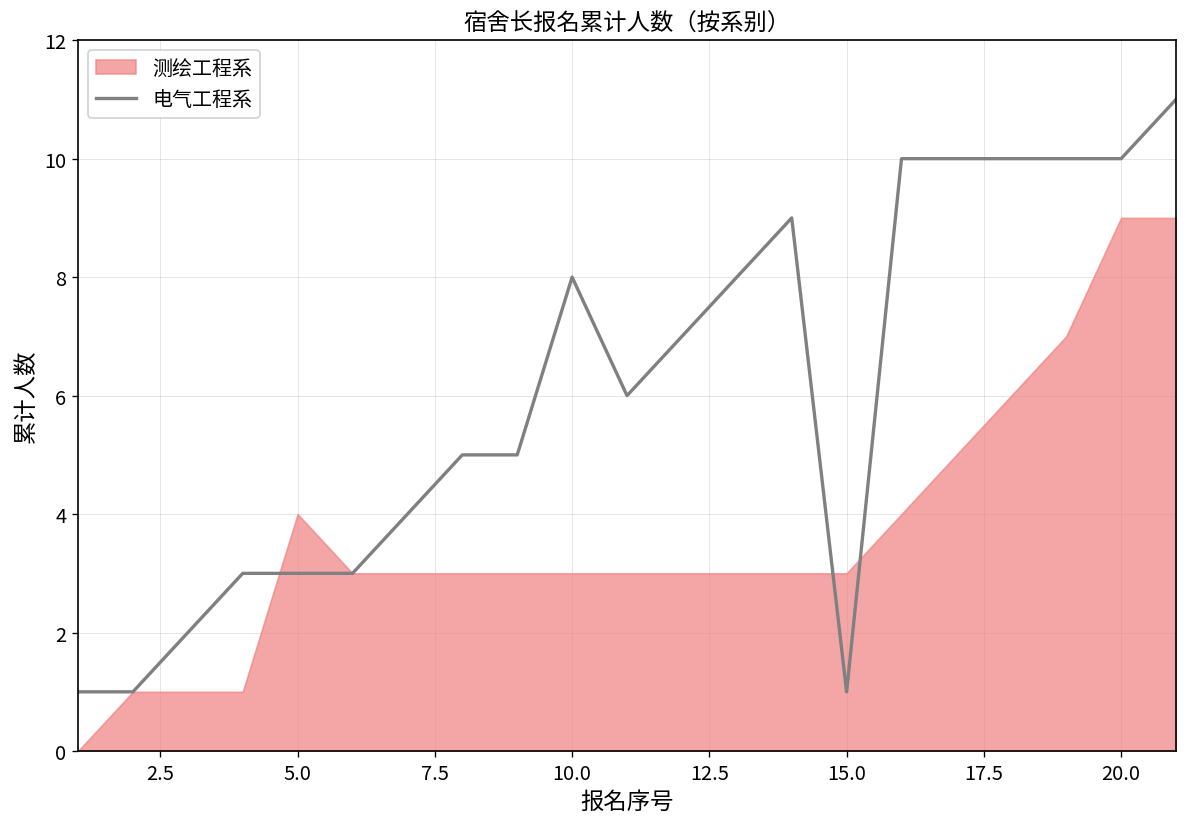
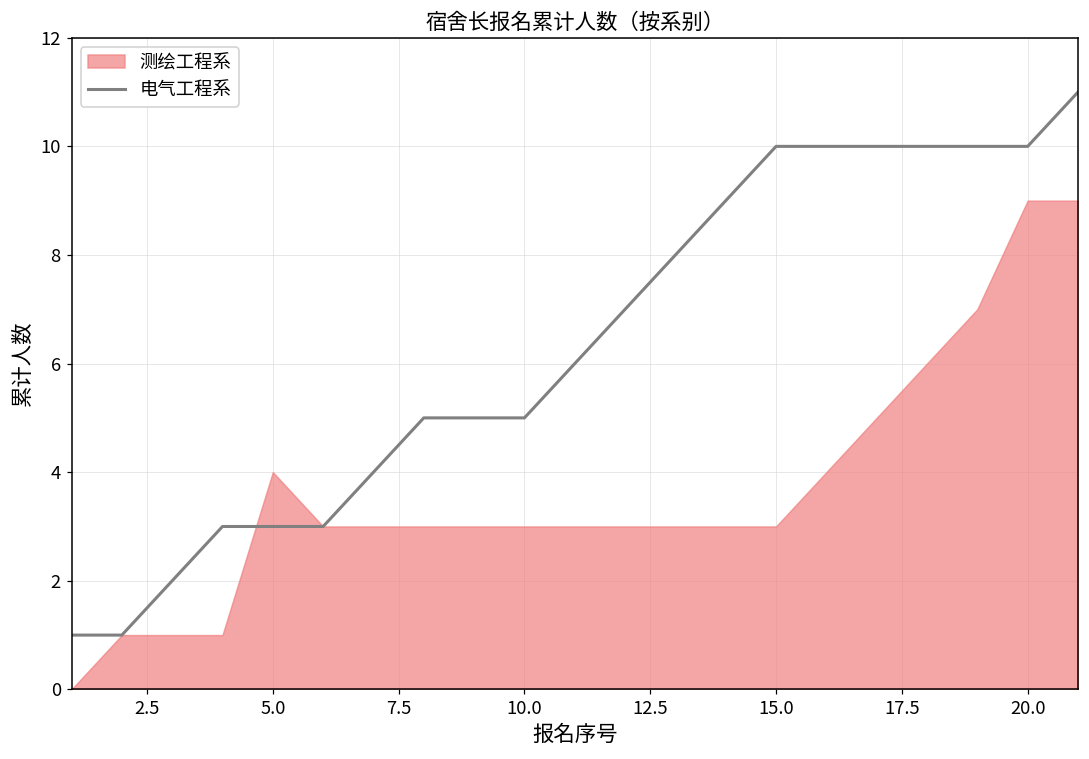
电气工程系, 10.0: 8 -> 5
电气工程系, 15.0: 1 -> 10
